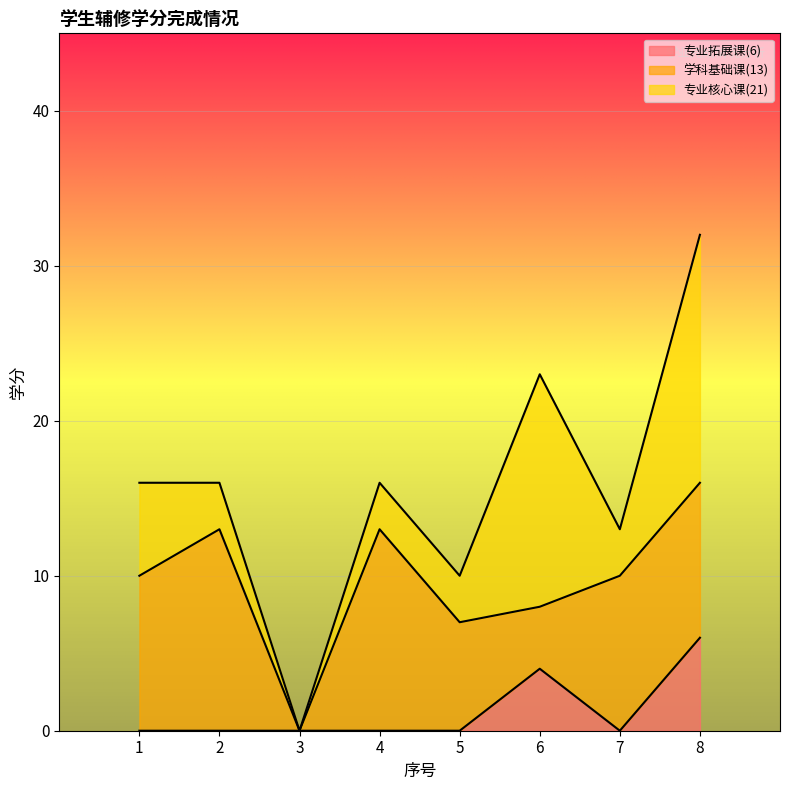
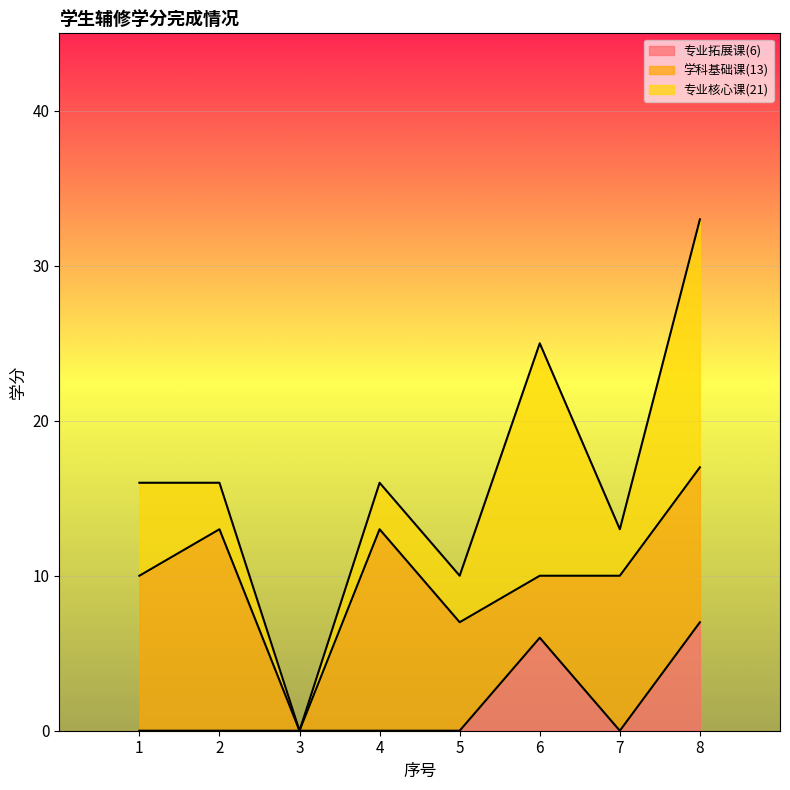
专业拓展课(6), 6: 4 -> 6
专业拓展课(6), 8: 6 -> 7
